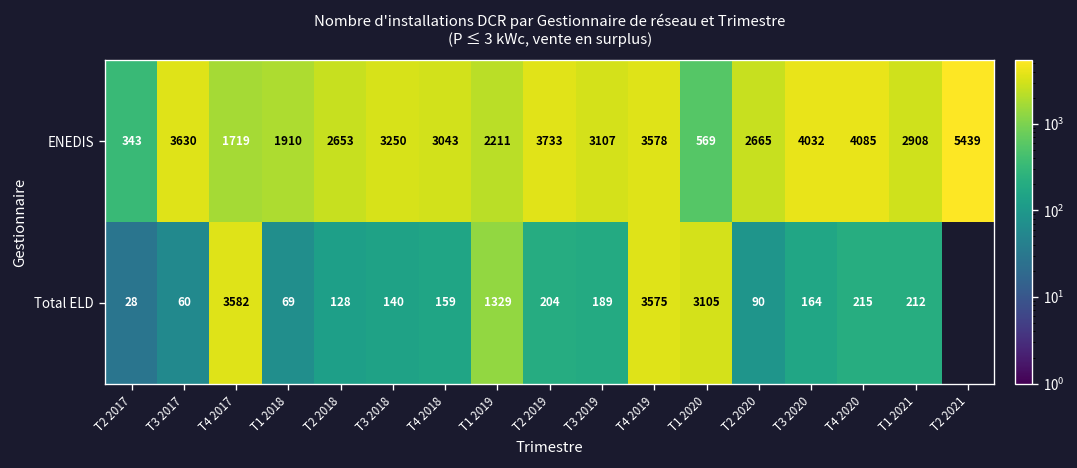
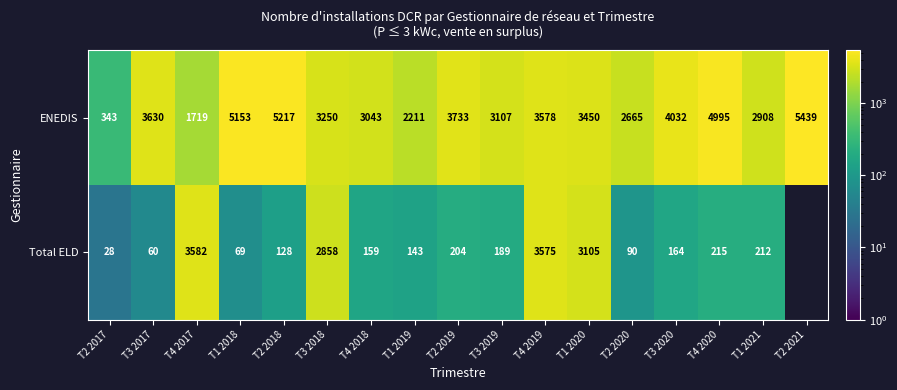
ENEDIS, T1 2018: 1910 -> 5153
ENEDIS, T2 2018: 2653 -> 5217
ENEDIS, T1 2020: 569 -> 3450
ENEDIS, T4 2020: 4085 -> 4995
Total ELD, T3 2018: 140 -> 2858
Total ELD, T1 2019: 1329 -> 143
